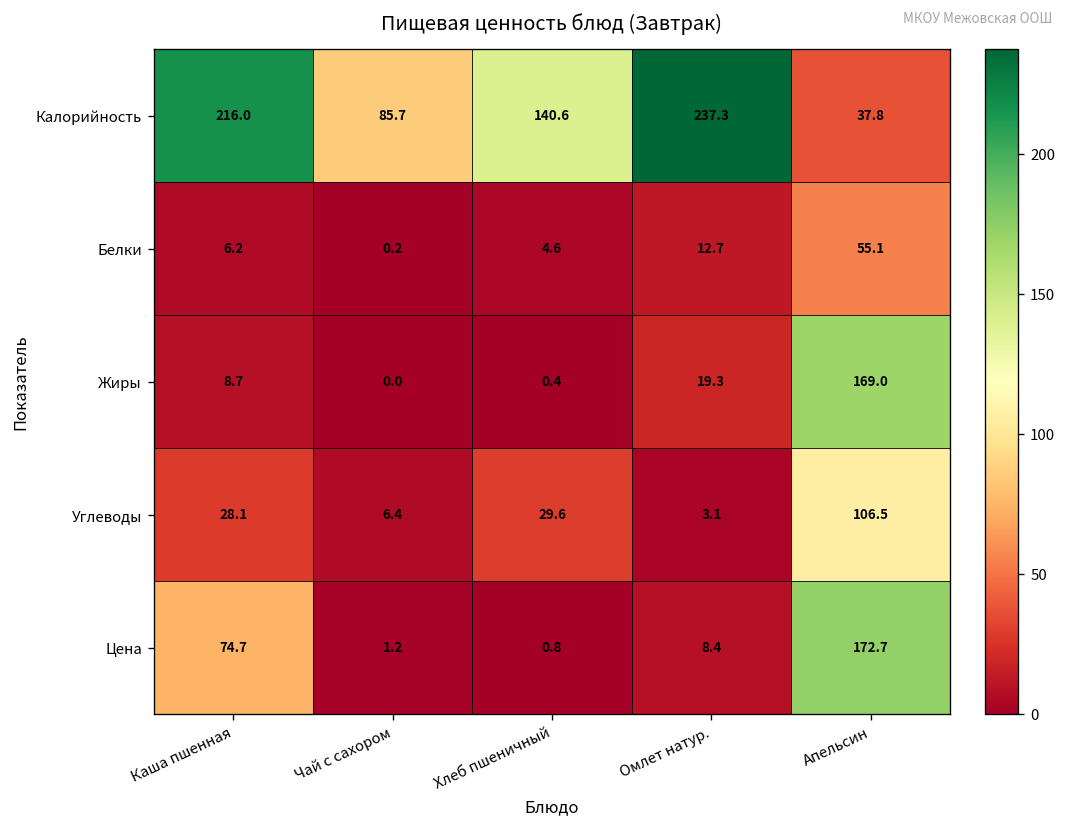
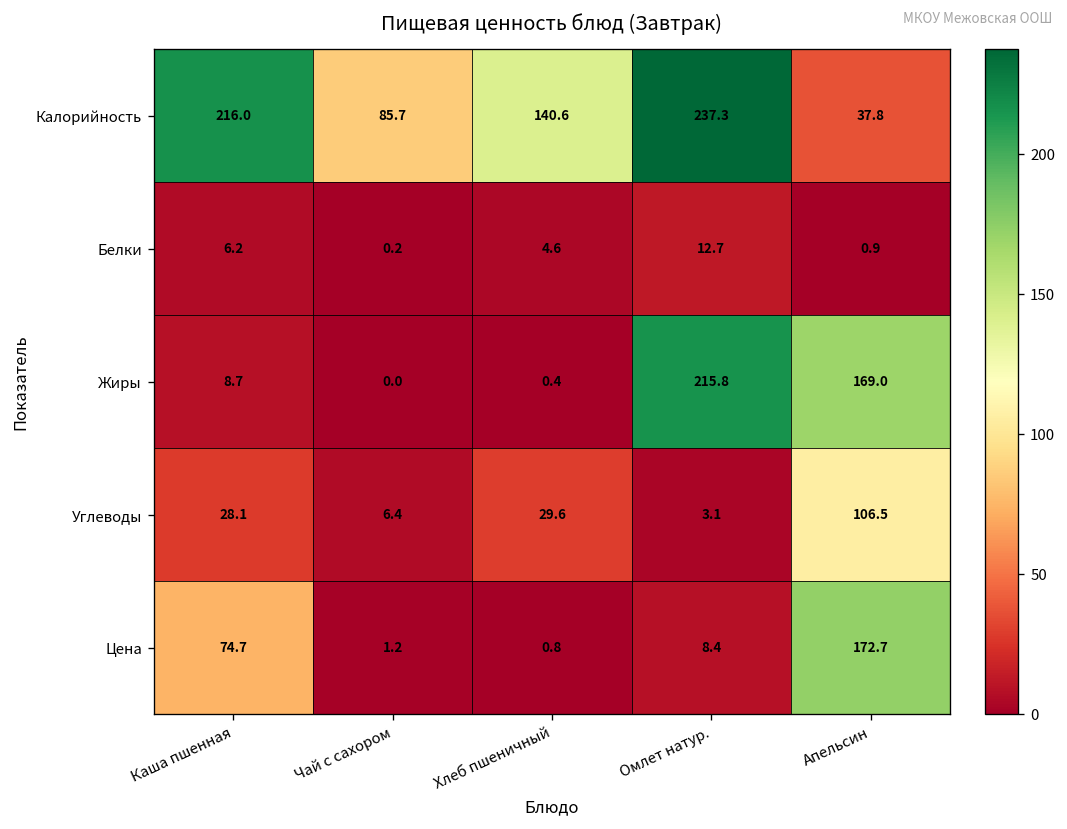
Белки, Апельсин: 55.1 -> 0.9
Жиры, Омлет натур.: 19.3 -> 215.8
